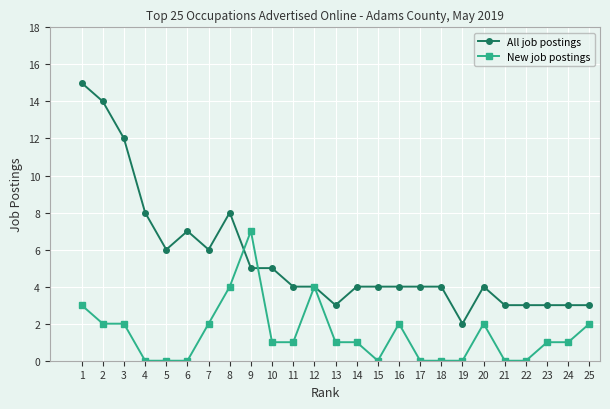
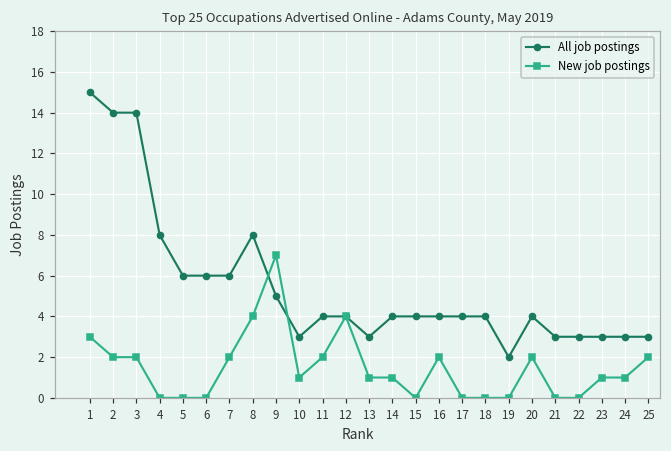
All job postings, 3: 12 -> 14
All job postings, 6: 7 -> 6
All job postings, 10: 5 -> 3
New job postings, 11: 1 -> 2
